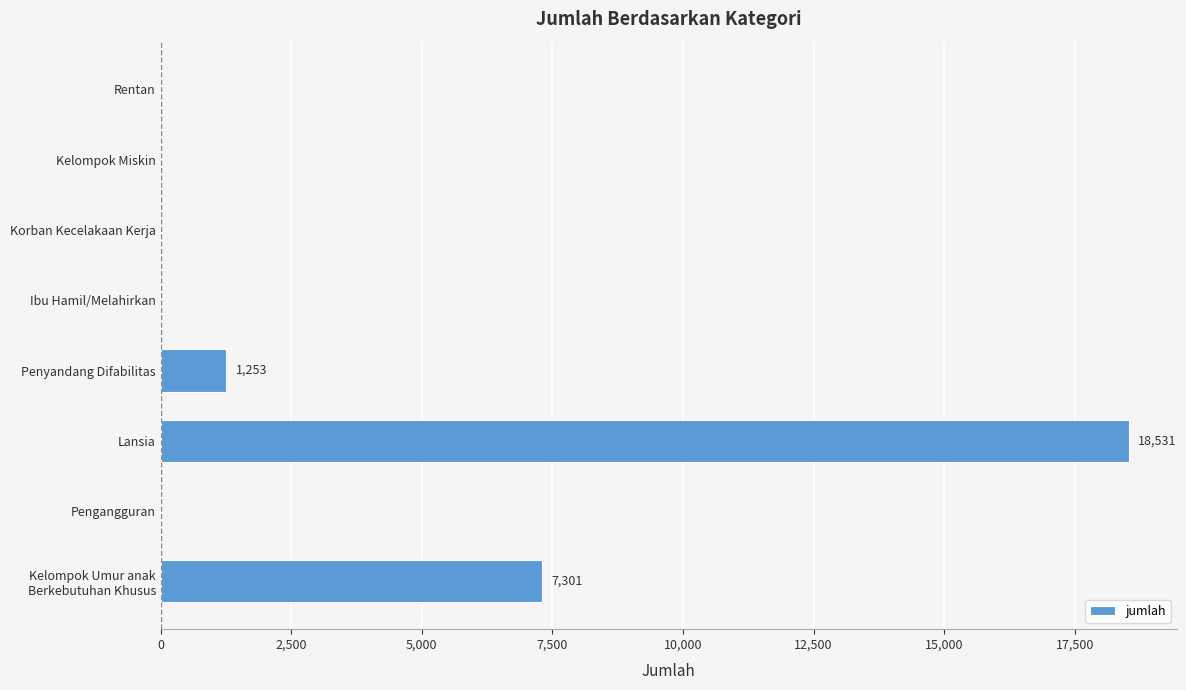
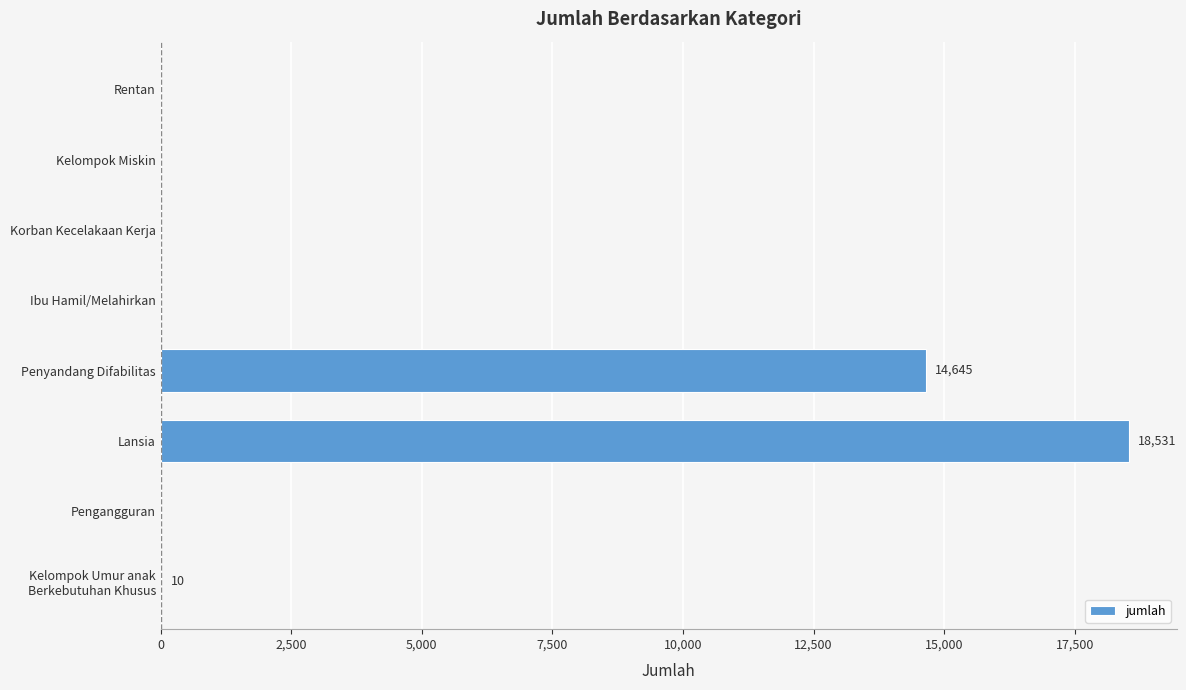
Penyandang Difabilitas: 1,253 -> 14,645
Kelompok Umur anak Berkebutuhan Khusus: 7,301 -> 10
